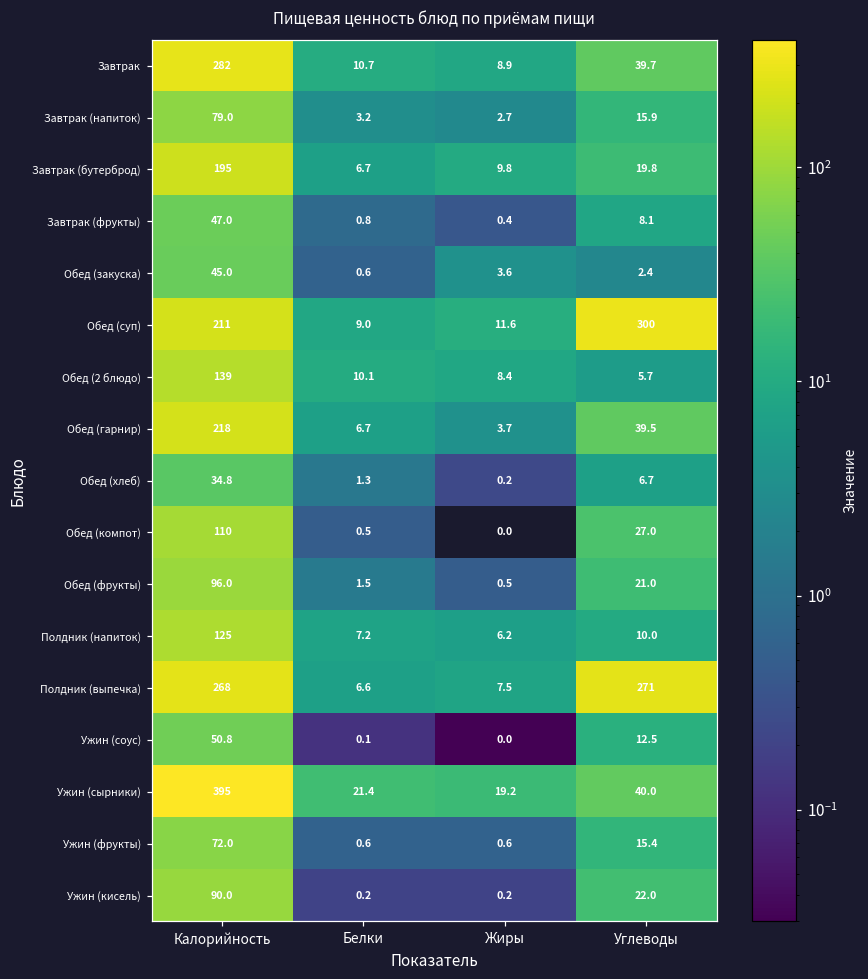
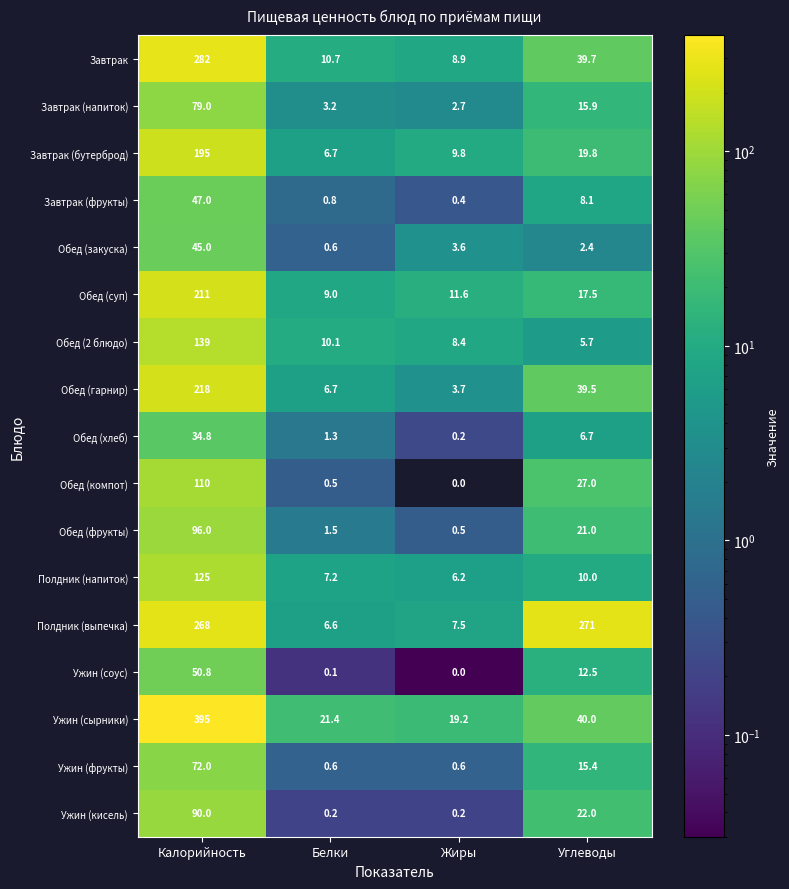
Обед (суп), Углеводы: 300 -> 17.5
